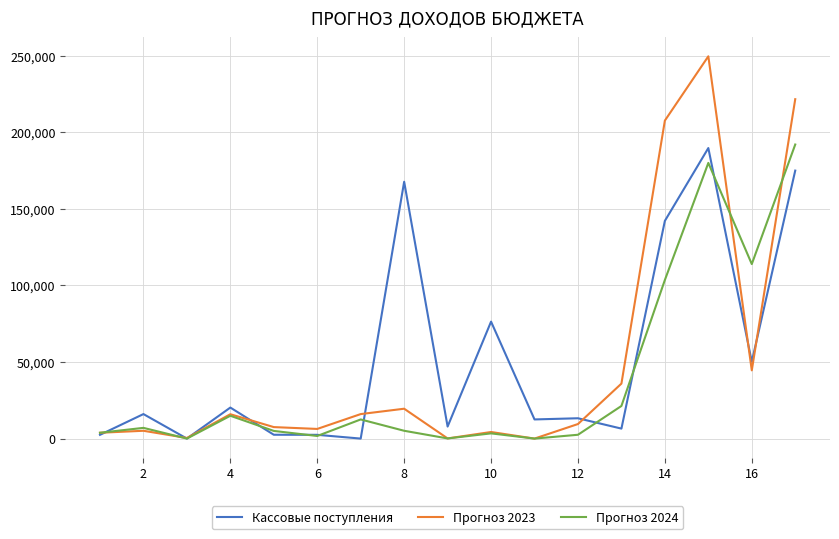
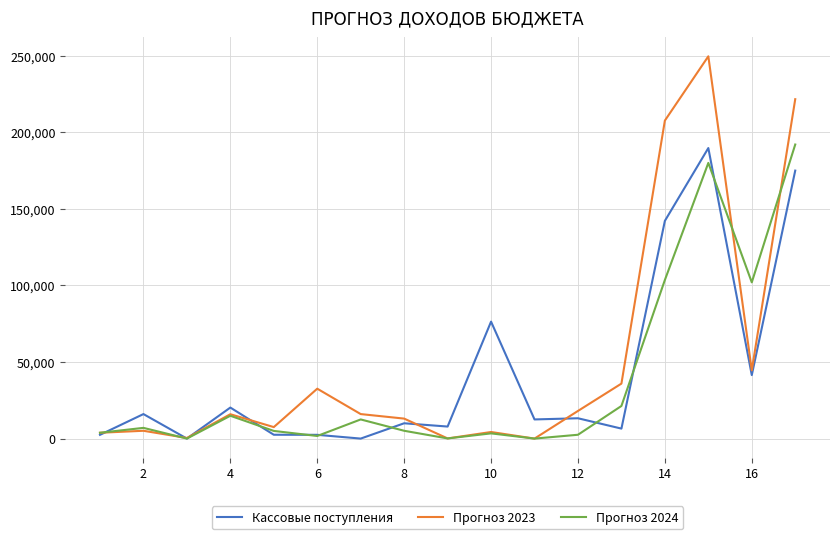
Прогноз 2023, 6: 6,000 -> 33,000
Кассовые поступления, 8: 168,000 -> 10,000
Прогноз 2023, 8: 20,000 -> 13,000
Прогноз 2023, 12: 10,000 -> 18,000
Кассовые поступления, 16: 50,000 -> 41,000
Прогноз 2024, 16: 114,000 -> 102,000
